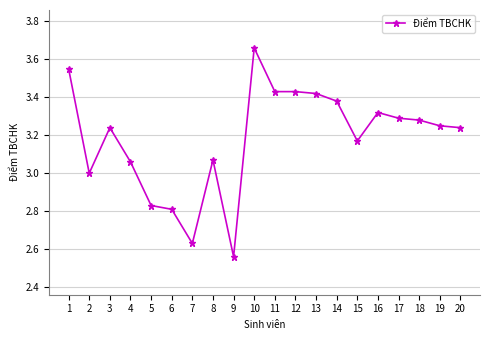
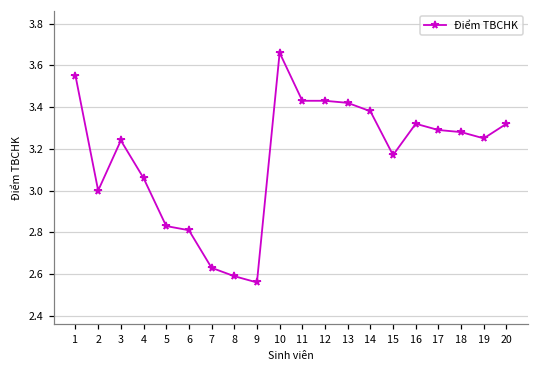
8: 3.07 -> 2.59
20: 3.24 -> 3.32
